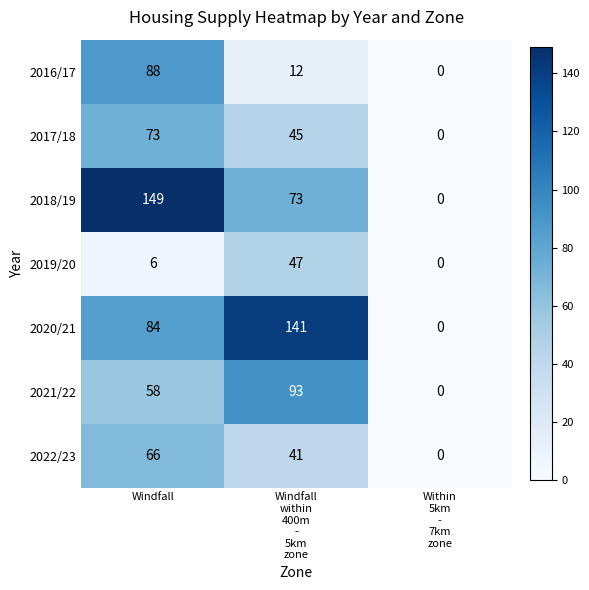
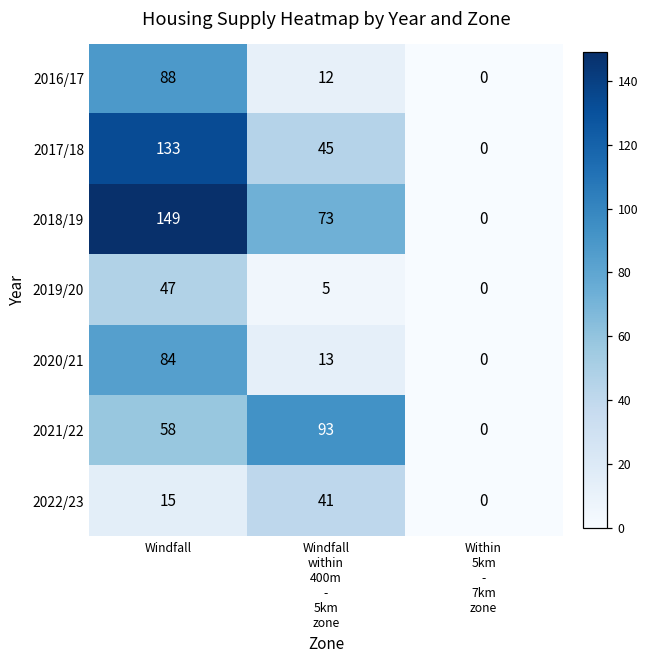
2017/18, Windfall: 73 -> 133
2019/20, Windfall: 6 -> 47
2019/20, Windfall within 400m - 5km zone: 47 -> 5
2020/21, Windfall within 400m - 5km zone: 141 -> 13
2022/23, Windfall: 66 -> 15
